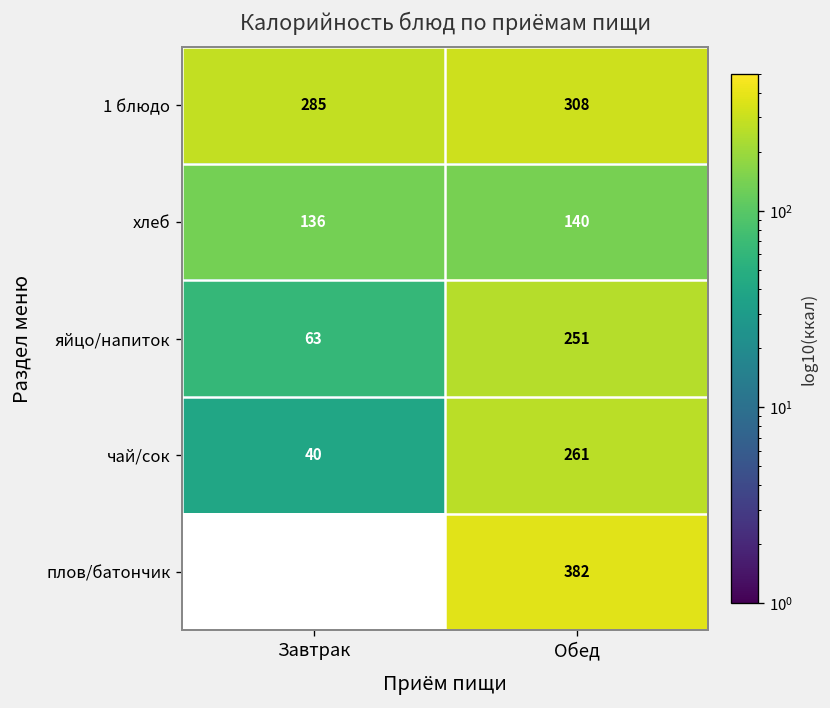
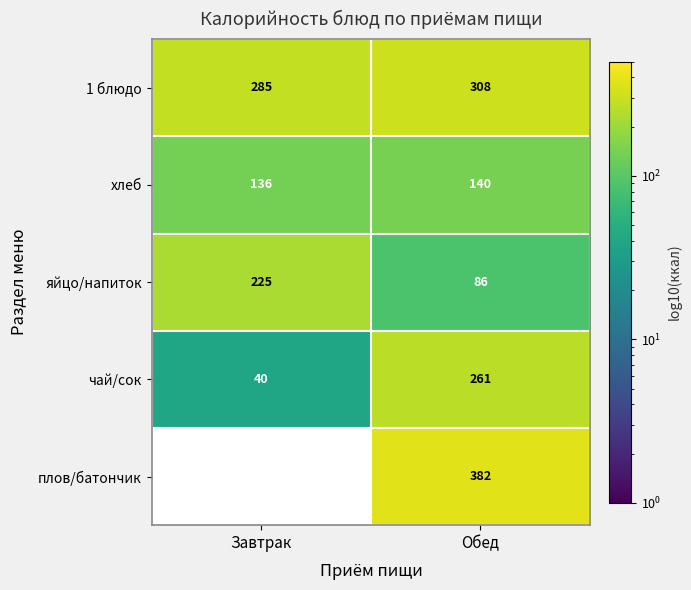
яйцо/напиток, Завтрак: 63 -> 225
яйцо/напиток, Обед: 251 -> 86
